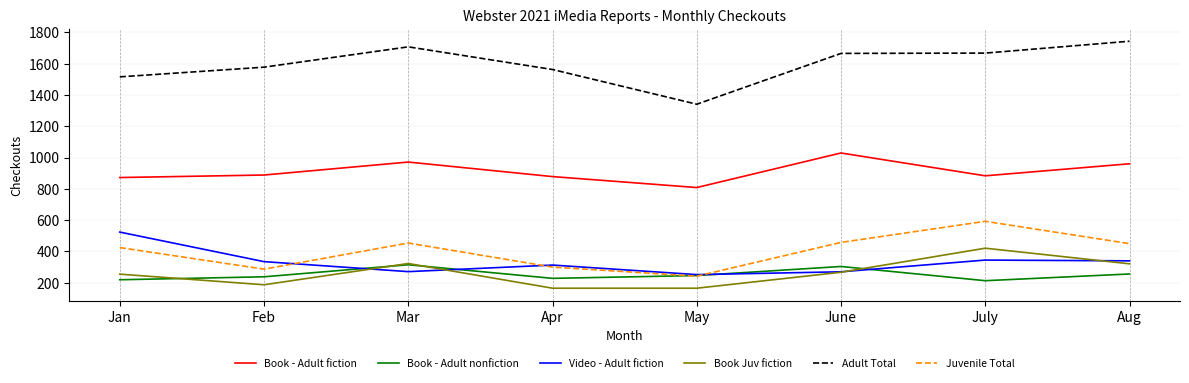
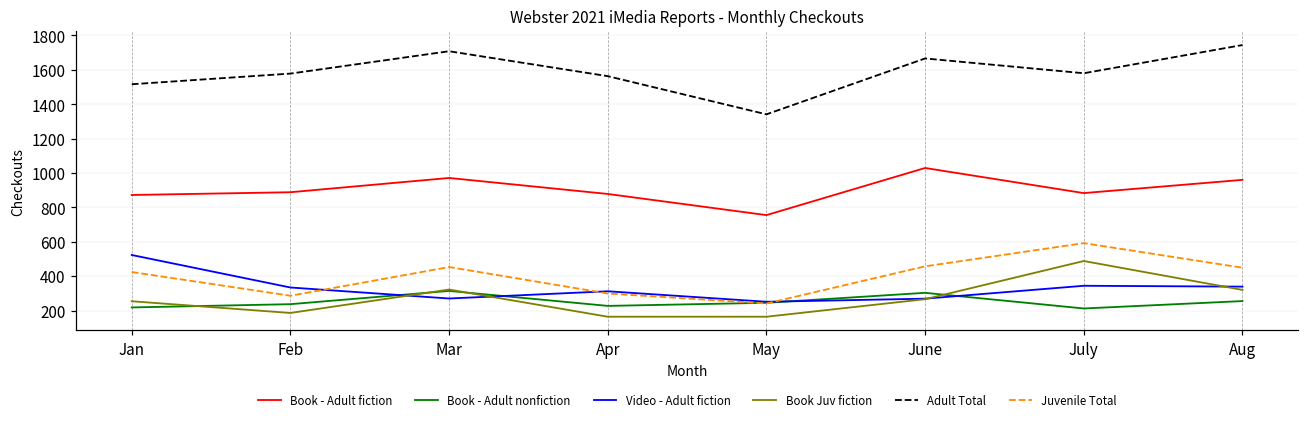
Book - Adult fiction, May: 810 -> 760
Book Juv fiction, July: 420 -> 490
Adult Total, July: 1670 -> 1580
